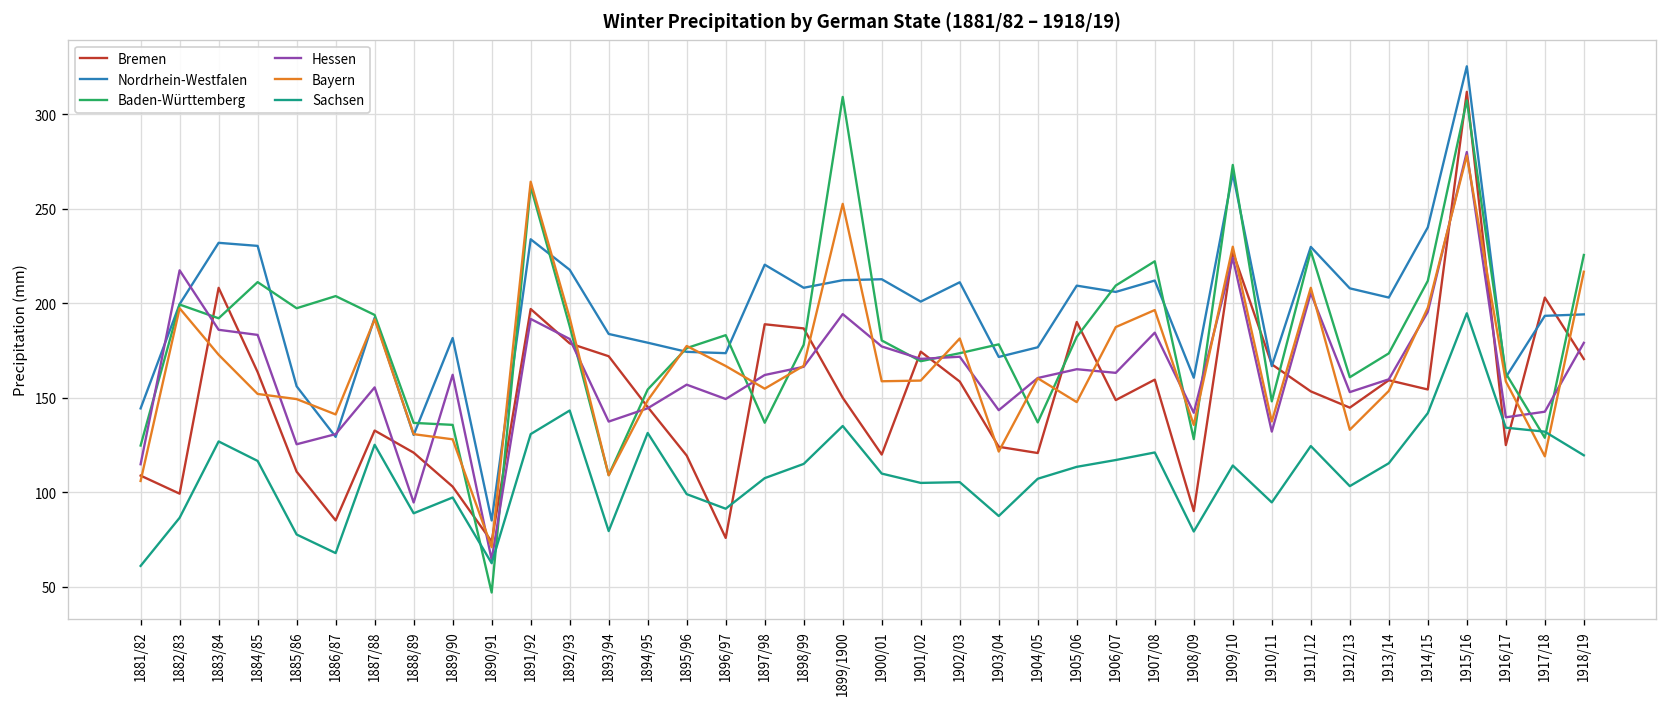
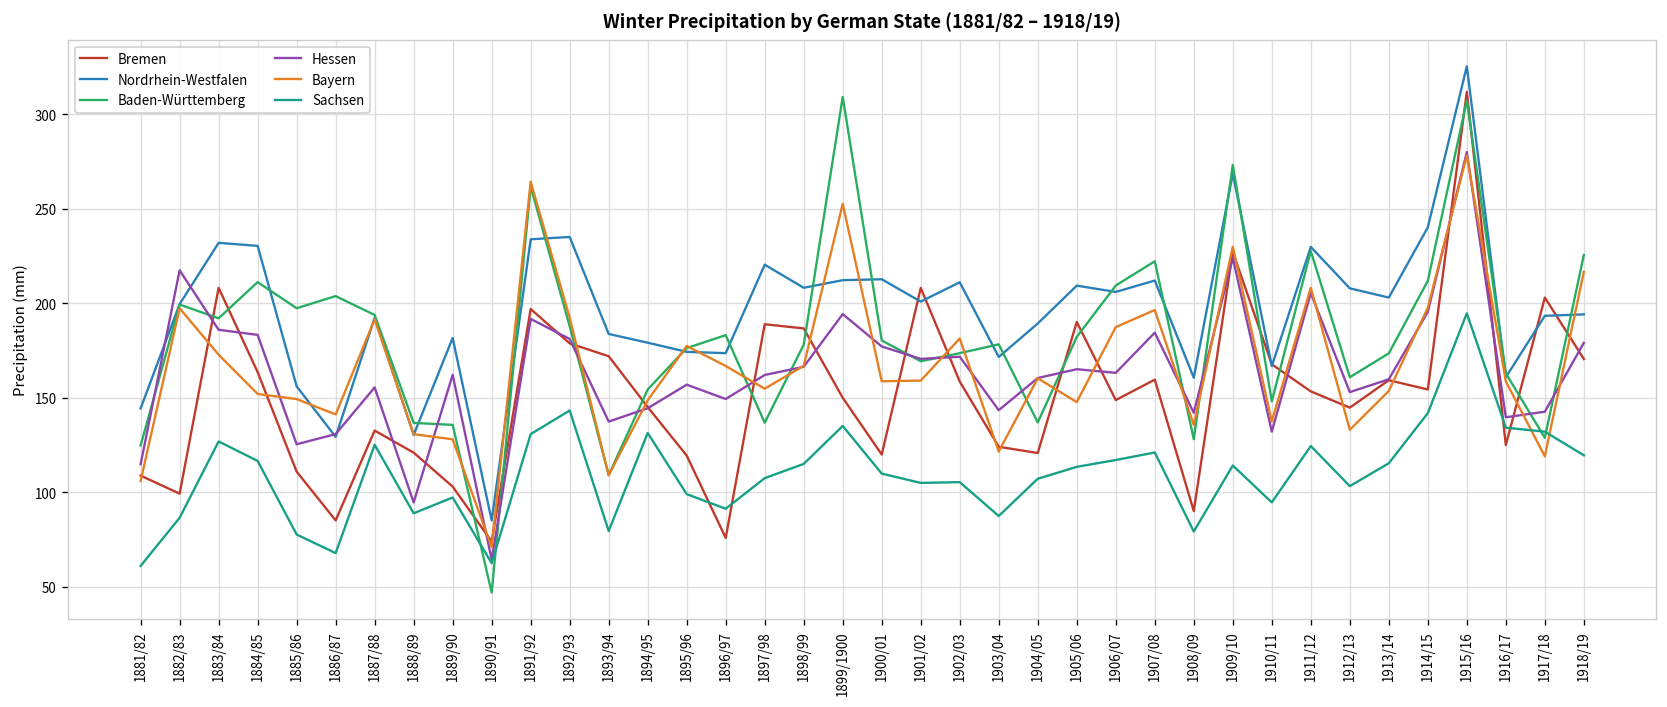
Nordrhein-Westfalen, 1892/93: 218 -> 235
Bremen, 1901/02: 174 -> 208
Nordrhein-Westfalen, 1904/05: 177 -> 189
